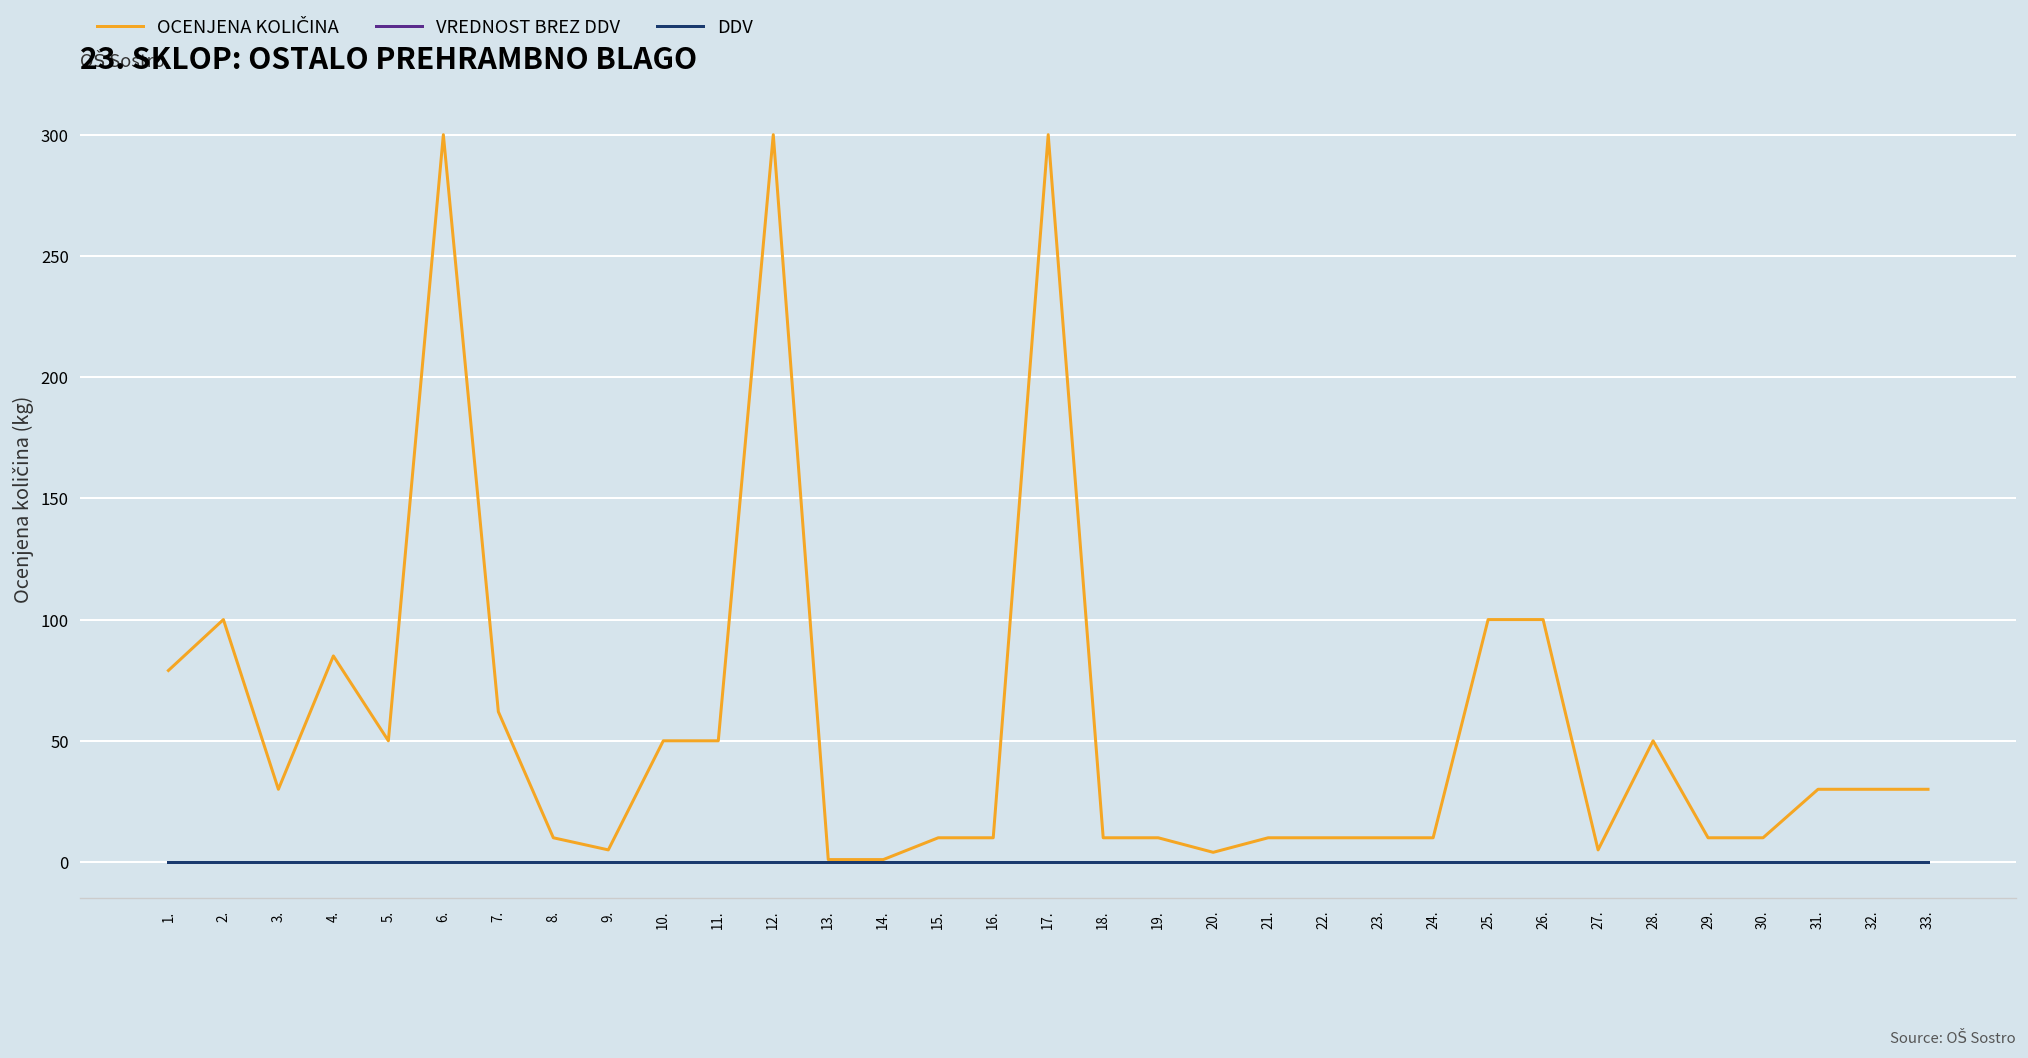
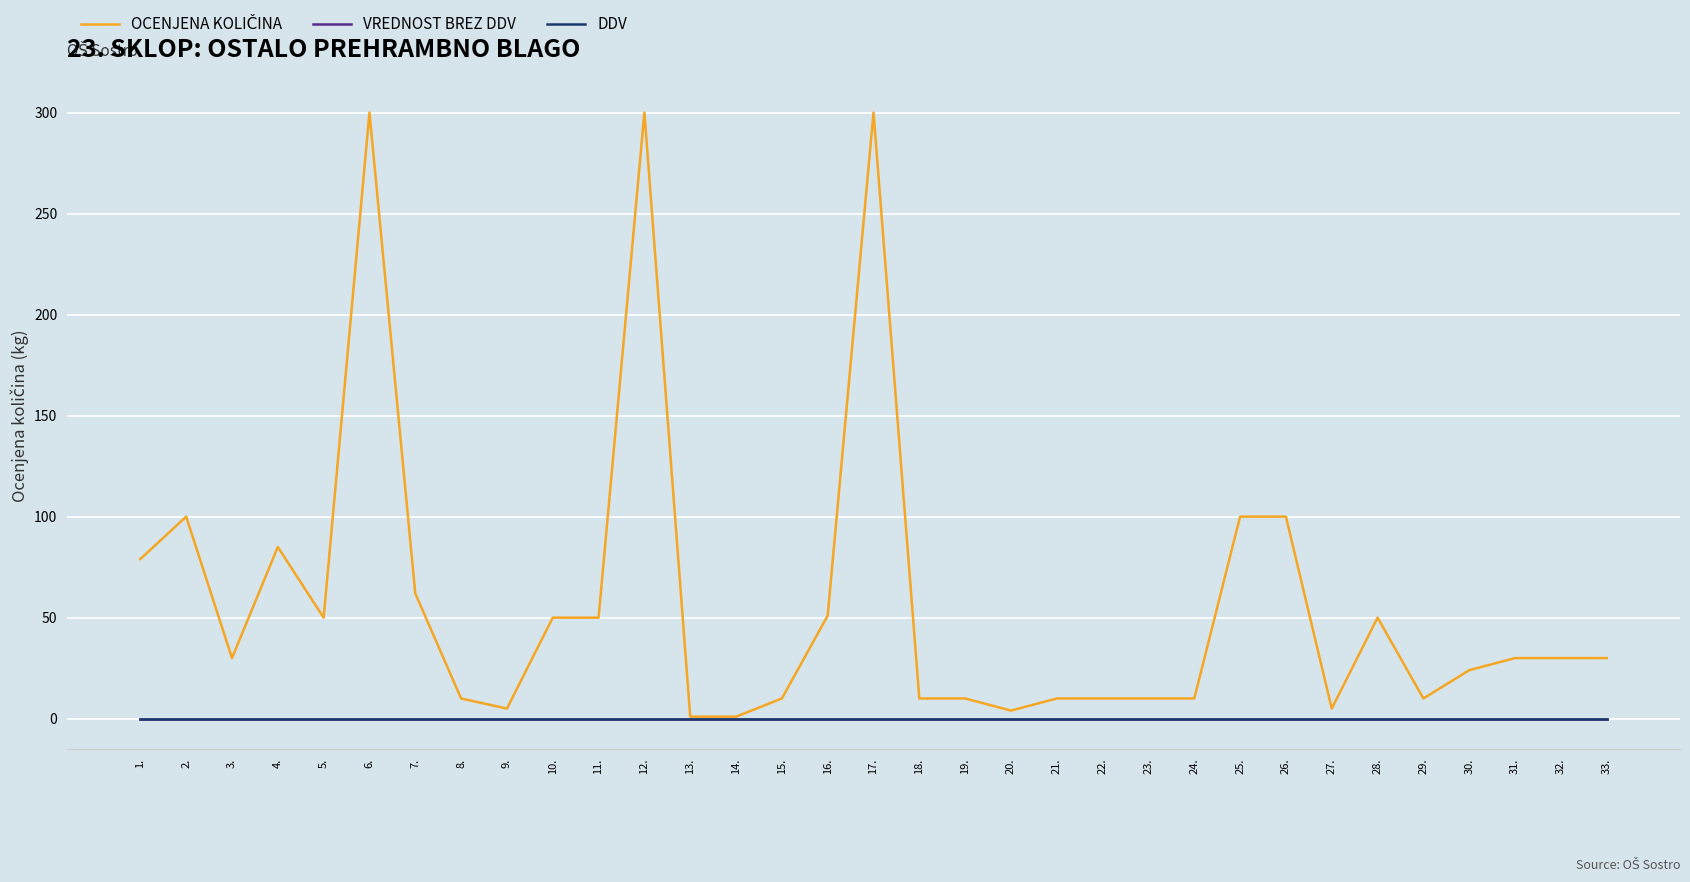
OCENJENA KOLIČINA, 16.: 10 -> 51
OCENJENA KOLIČINA, 30.: 10 -> 24
